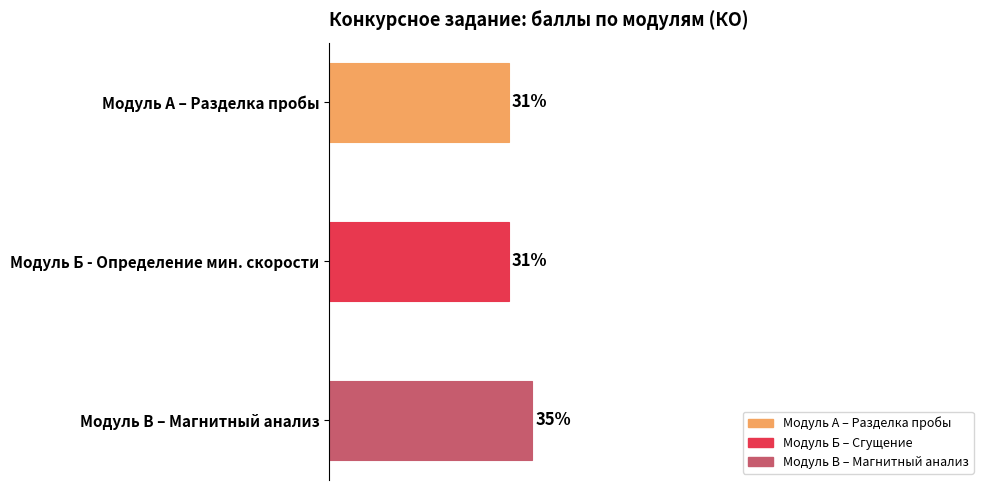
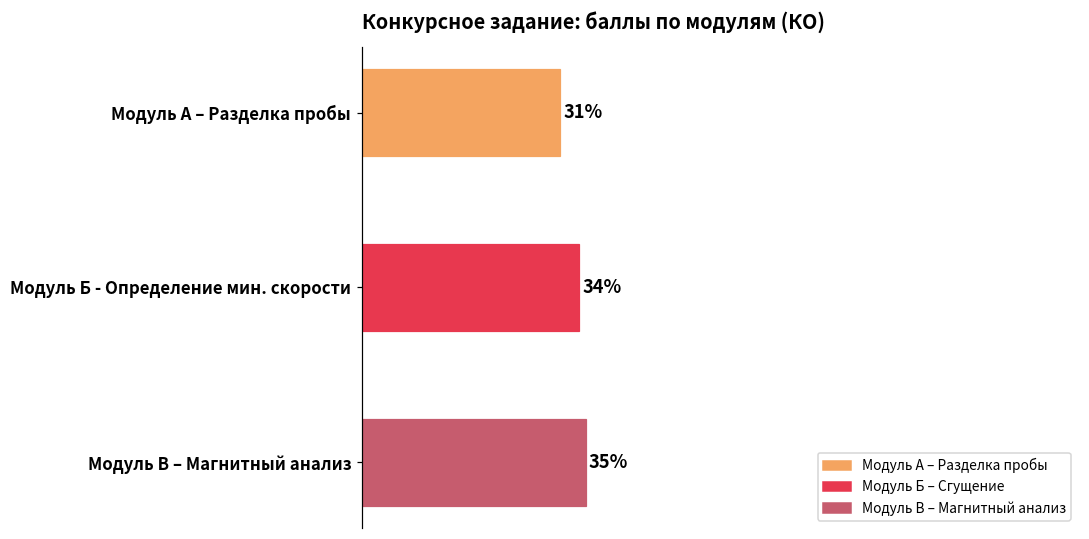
Модуль Б - Определение мин. скорости: 31% -> 34%
